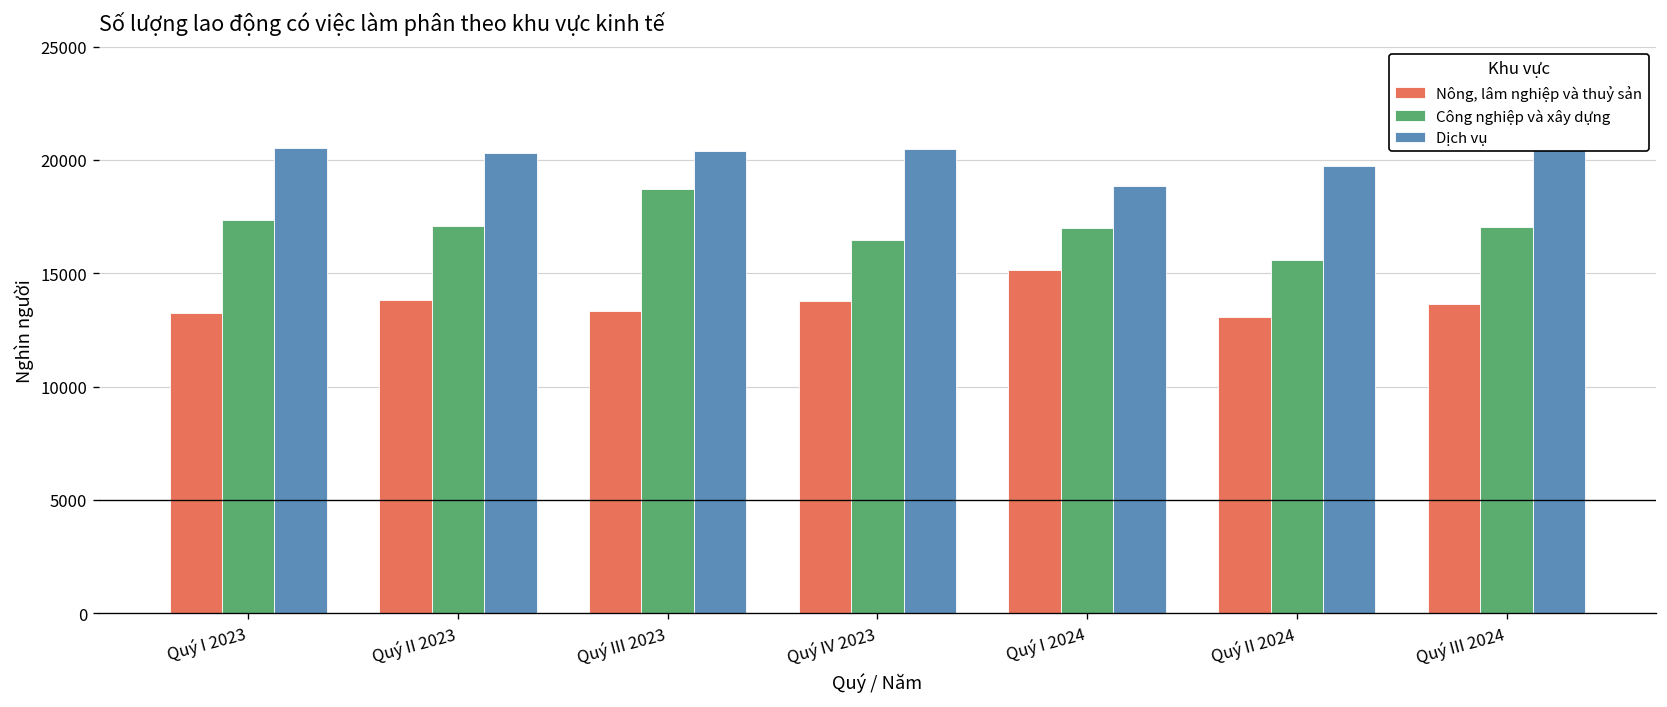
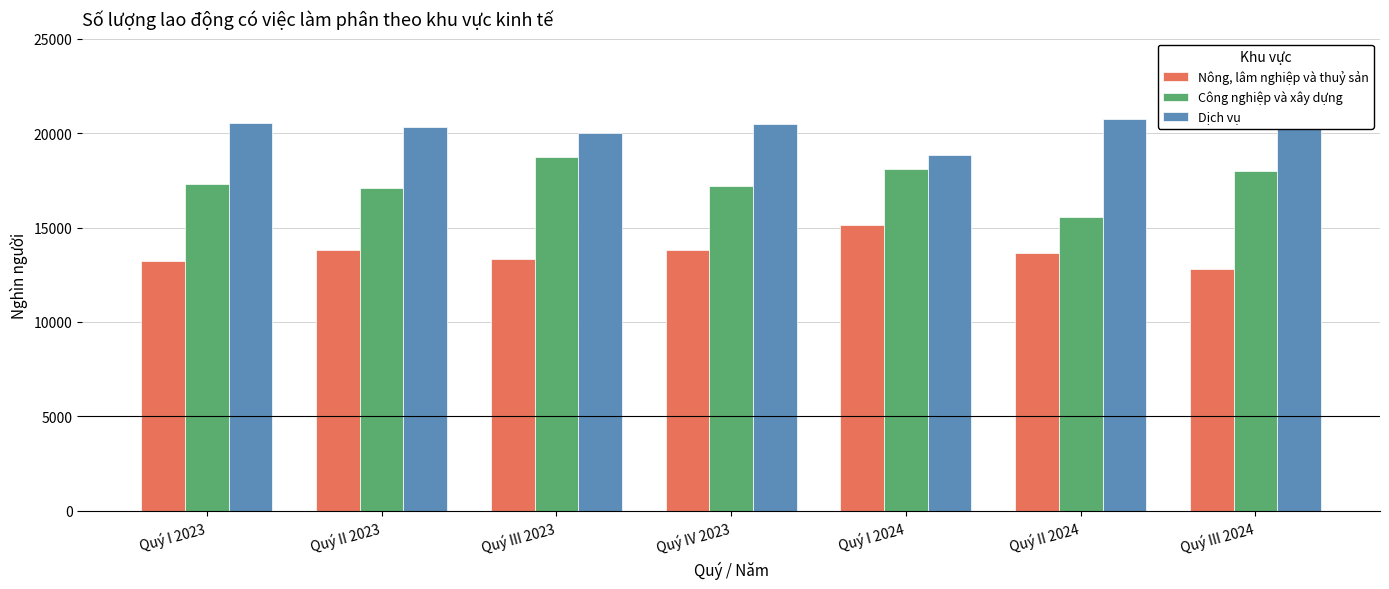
Dịch vụ, Quý III 2023: 20400 -> 20000
Công nghiệp và xây dựng, Quý IV 2023: 16400 -> 17200
Công nghiệp và xây dựng, Quý I 2024: 17000 -> 18100
Nông, lâm nghiệp và thuỷ sản, Quý II 2024: 13100 -> 13700
Dịch vụ, Quý II 2024: 19700 -> 20800
Nông, lâm nghiệp và thuỷ sản, Quý III 2024: 13700 -> 12800
Công nghiệp và xây dựng, Quý III 2024: 17000 -> 18000
